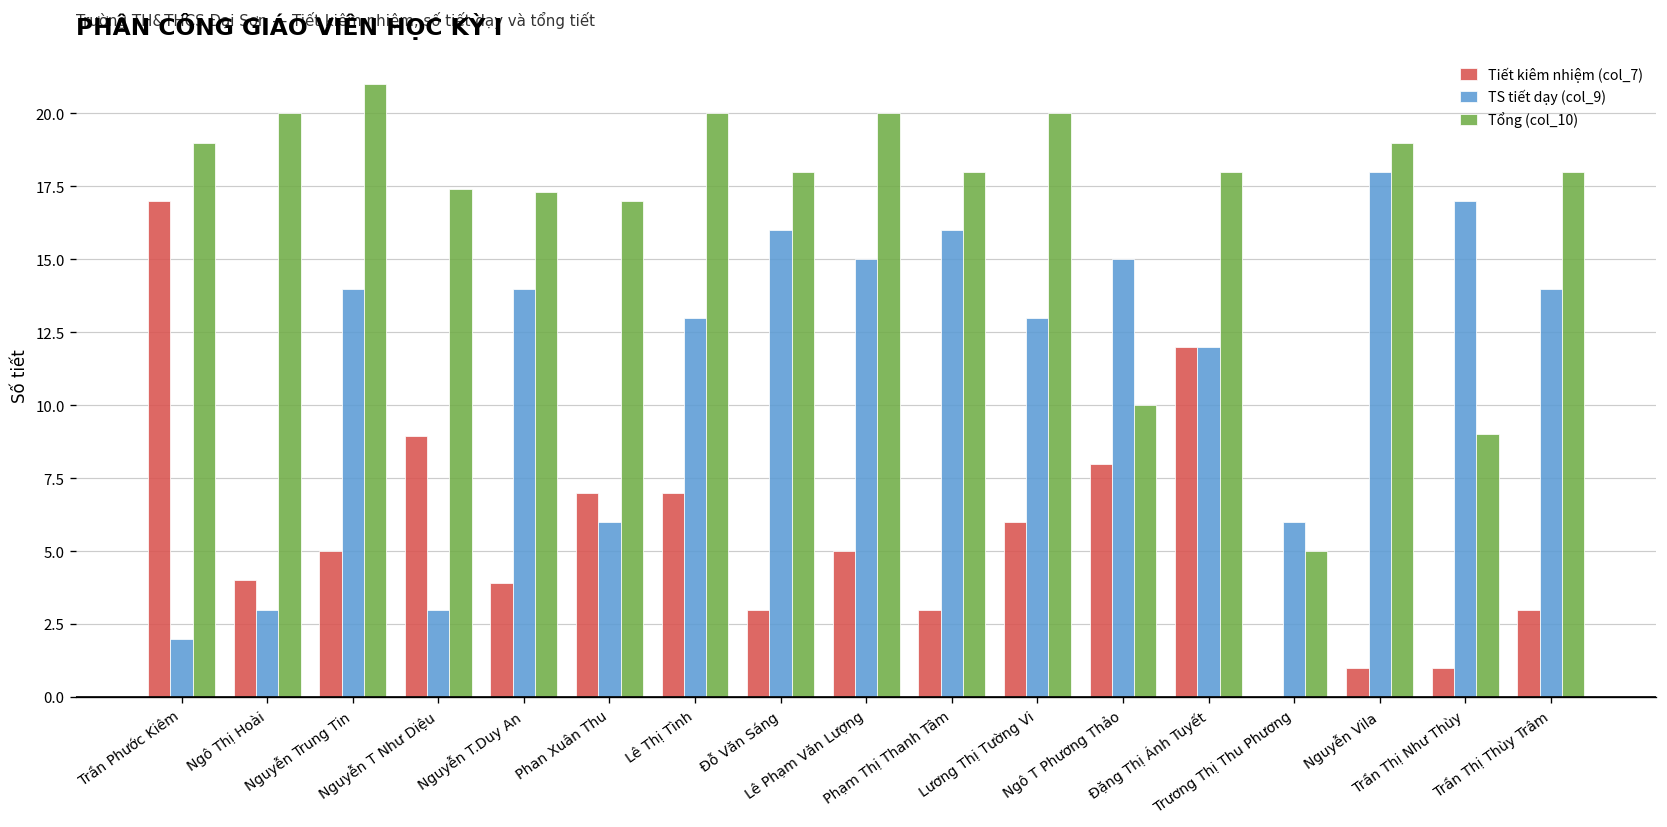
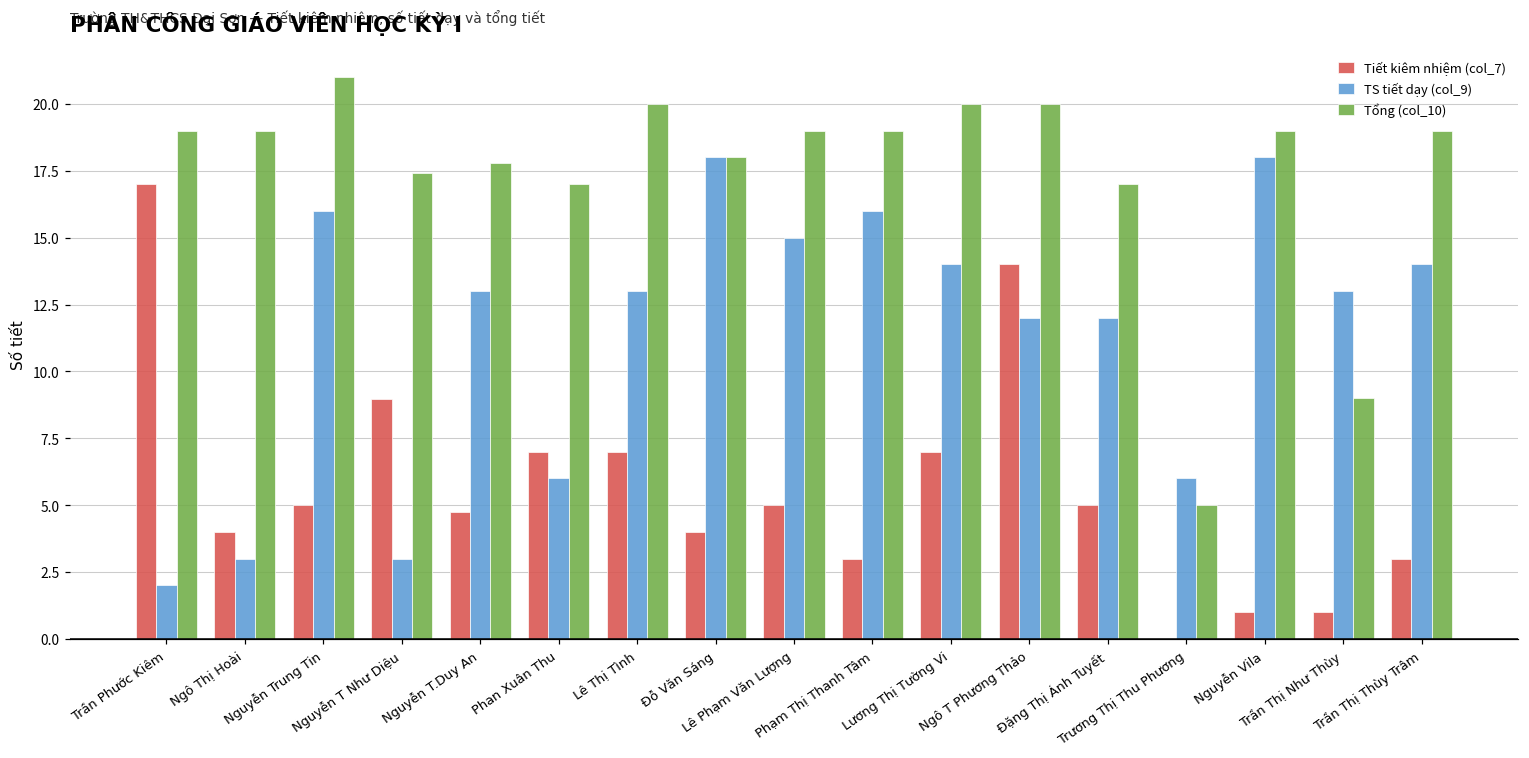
Tổng (col_10), Ngô Thị Hoài: 20 -> 19
TS tiết dạy (col_9), Nguyễn Trung Tin: 14 -> 16
Tiết kiêm nhiệm (col_7), Nguyễn T.Duy An: 3.9 -> 4.8
TS tiết dạy (col_9), Nguyễn T.Duy An: 14 -> 13
Tổng (col_10), Nguyễn T.Duy An: 17.3 -> 17.8
Tiết kiêm nhiệm (col_7), Đỗ Văn Sáng: 3 -> 4
TS tiết dạy (col_9), Đỗ Văn Sáng: 16 -> 18
Tổng (col_10), Lê Phạm Văn Lượng: 20 -> 19
Tổng (col_10), Phạm Thị Thanh Tâm: 18 -> 19
Tiết kiêm nhiệm (col_7), Lương Thị Tường Vi: 6 -> 7
TS tiết dạy (col_9), Lương Thị Tường Vi: 13 -> 14
Tiết kiêm nhiệm (col_7), Ngô T Phương Thảo: 8 -> 14
TS tiết dạy (col_9), Ngô T Phương Thảo: 15 -> 12
Tổng (col_10), Ngô T Phương Thảo: 10 -> 20
Tiết kiêm nhiệm (col_7), Đặng Thị Ánh Tuyết: 12 -> 5
Tổng (col_10), Đặng Thị Ánh Tuyết: 18 -> 17
TS tiết dạy (col_9), Trần Thị Như Thùy: 17 -> 13
Tổng (col_10), Trần Thị Thùy Trâm: 18 -> 19
